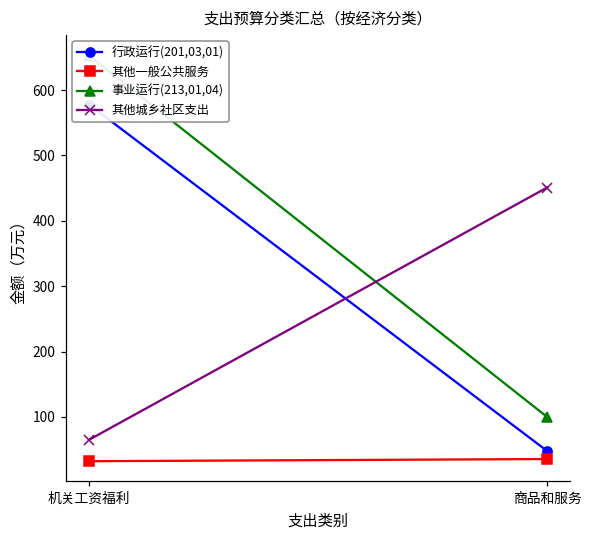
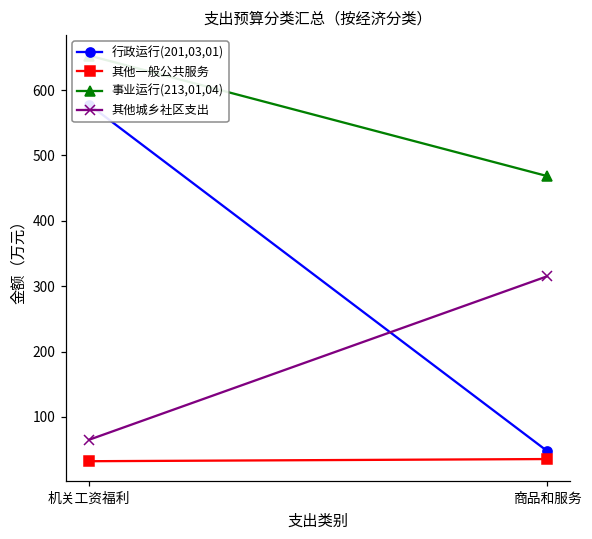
事业运行(213,01,04), 商品和服务: 100 -> 470
其他城乡社区支出, 商品和服务: 450 -> 320
